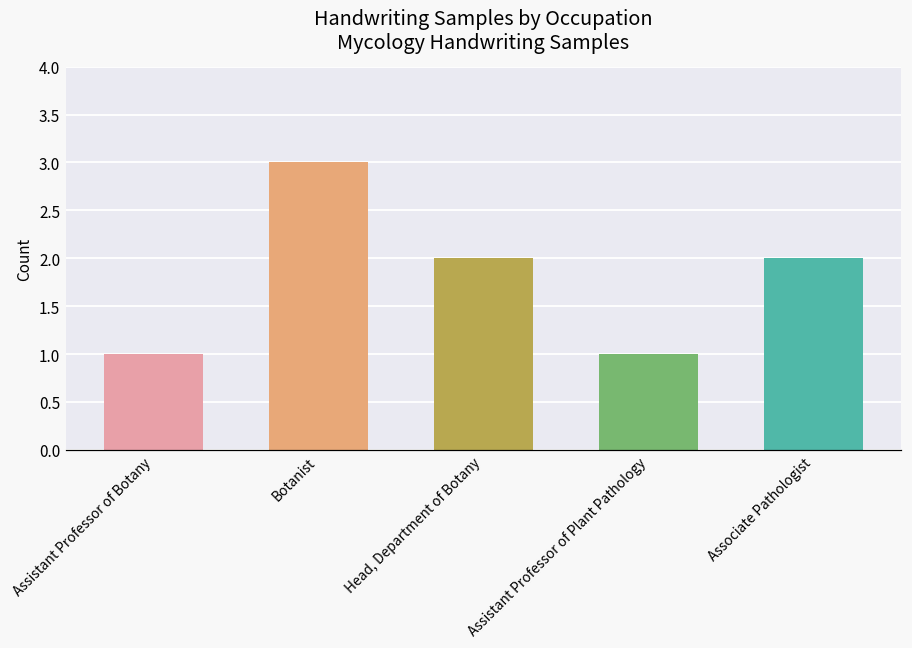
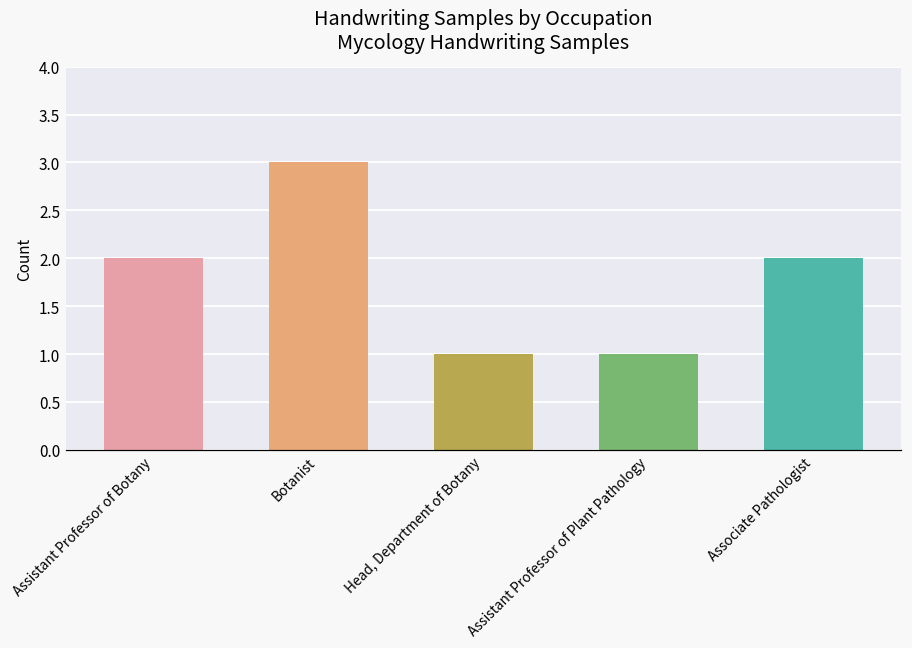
Assistant Professor of Botany: 1 -> 2
Head, Department of Botany: 2 -> 1
